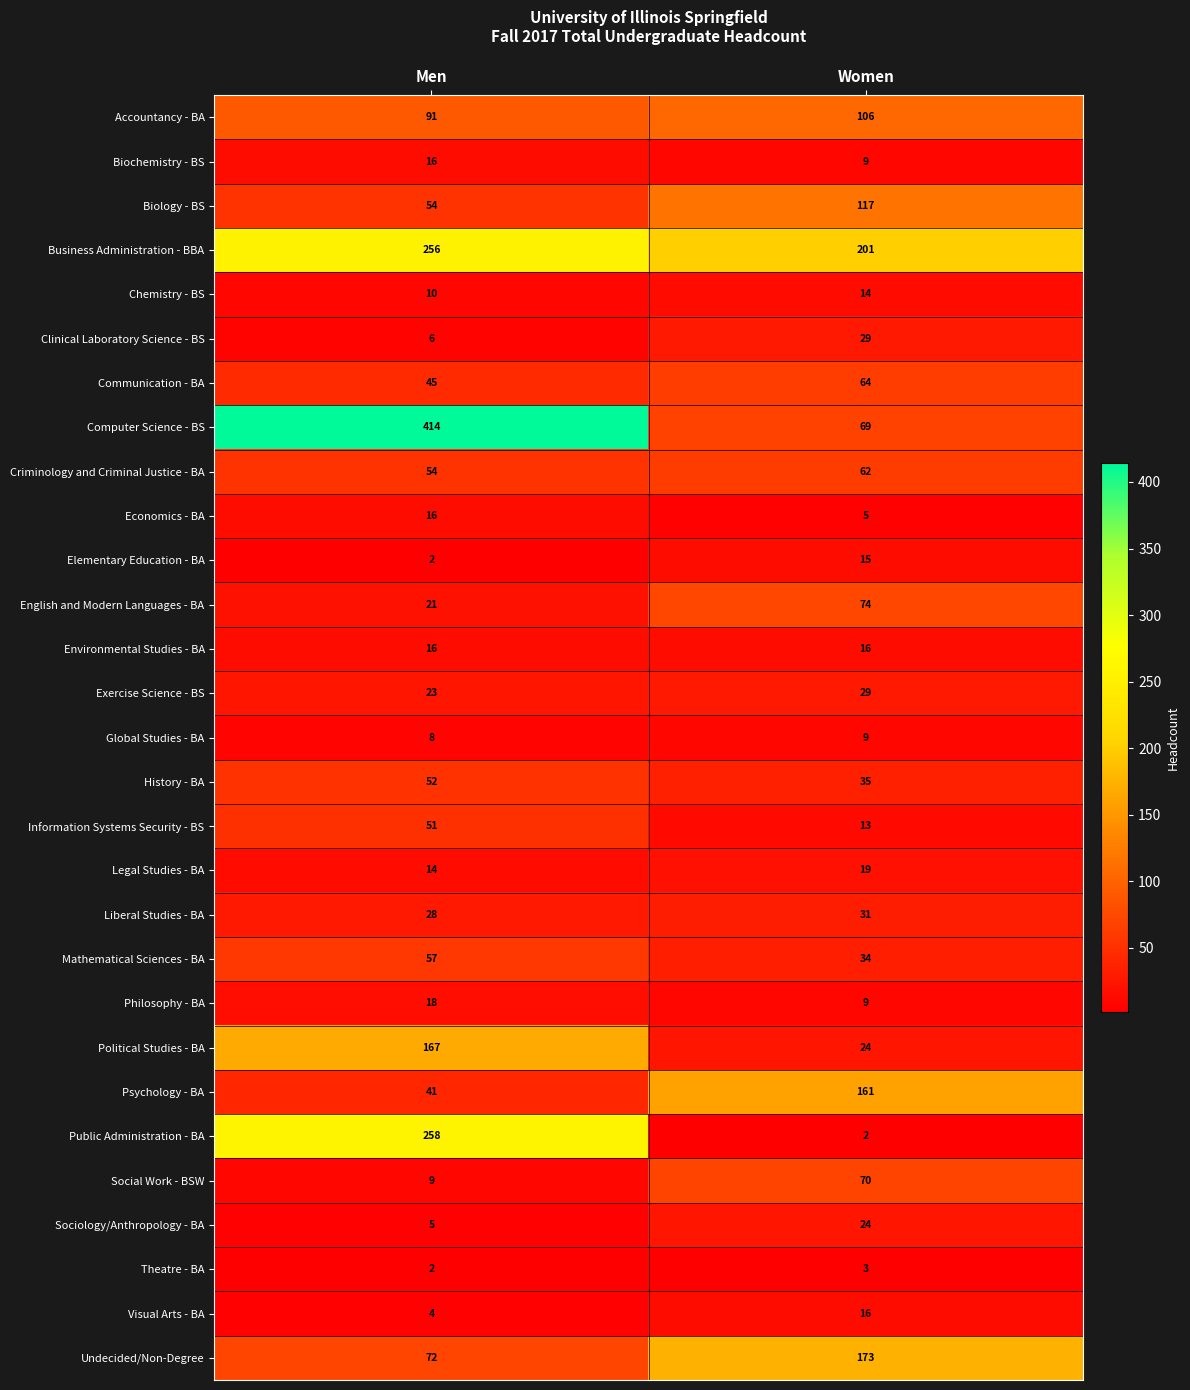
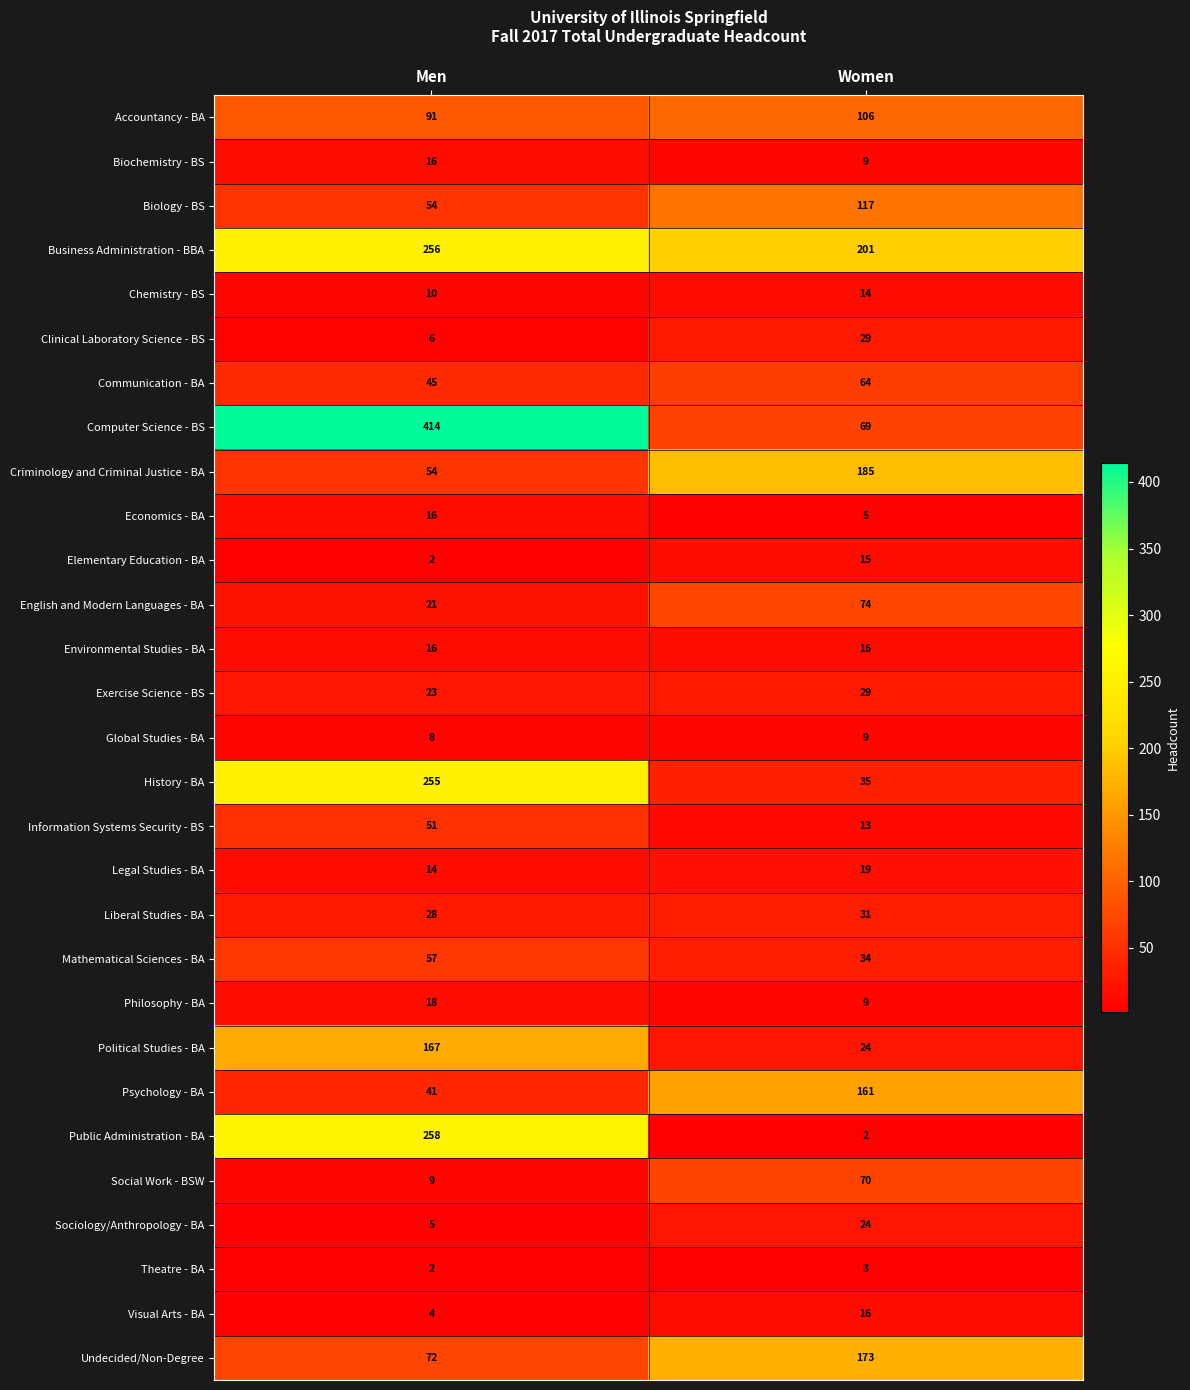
Criminology and Criminal Justice - BA, Women: 62 -> 185
History - BA, Men: 52 -> 255
